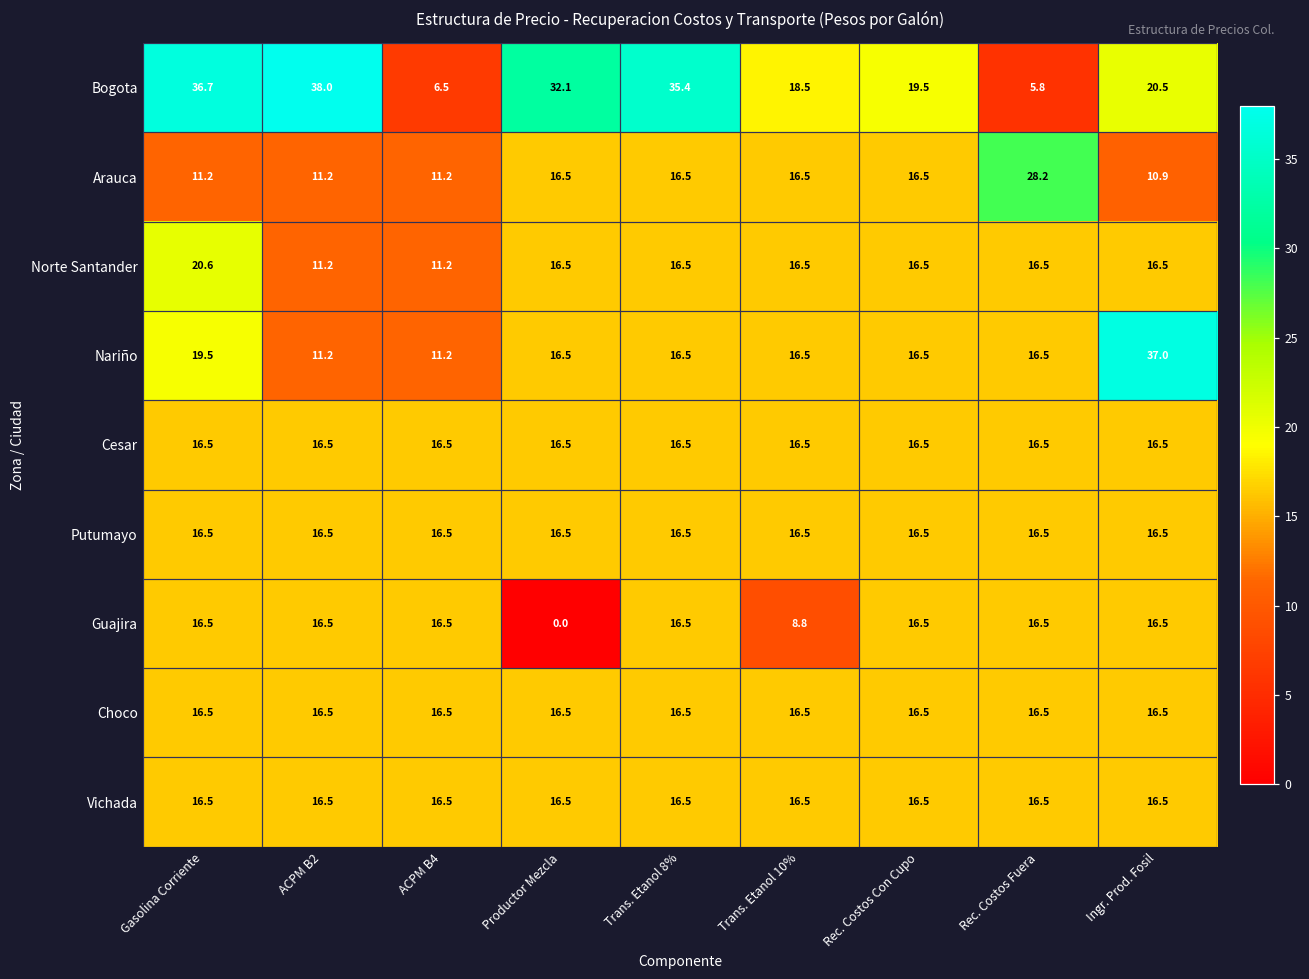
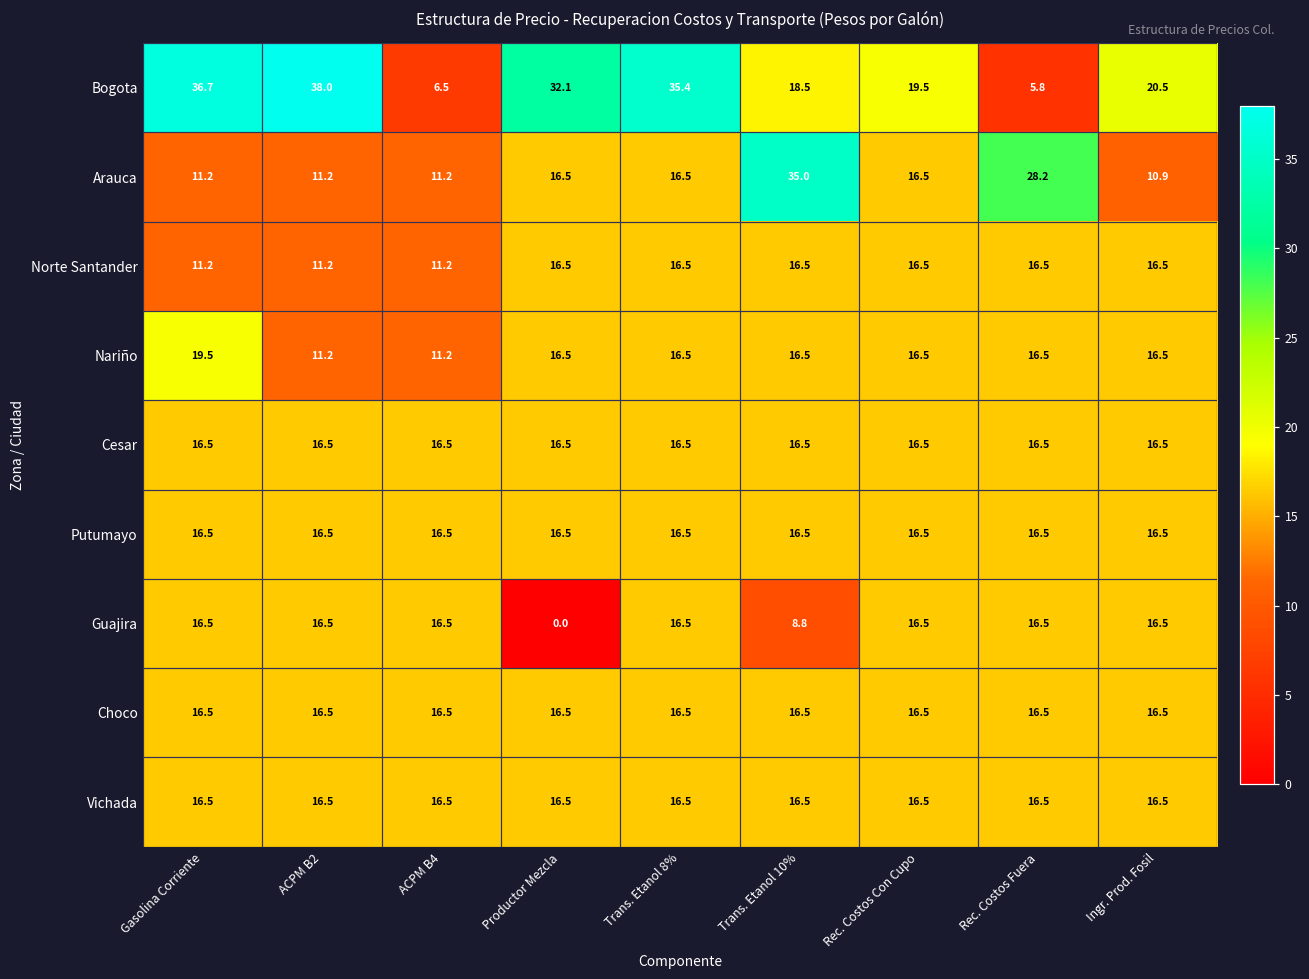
Arauca, Trans. Etanol 10%: 16.5 -> 35.0
Norte Santander, Gasolina Corriente: 20.6 -> 11.2
Nariño, Ingr. Prod. Fosil: 37.0 -> 16.5
